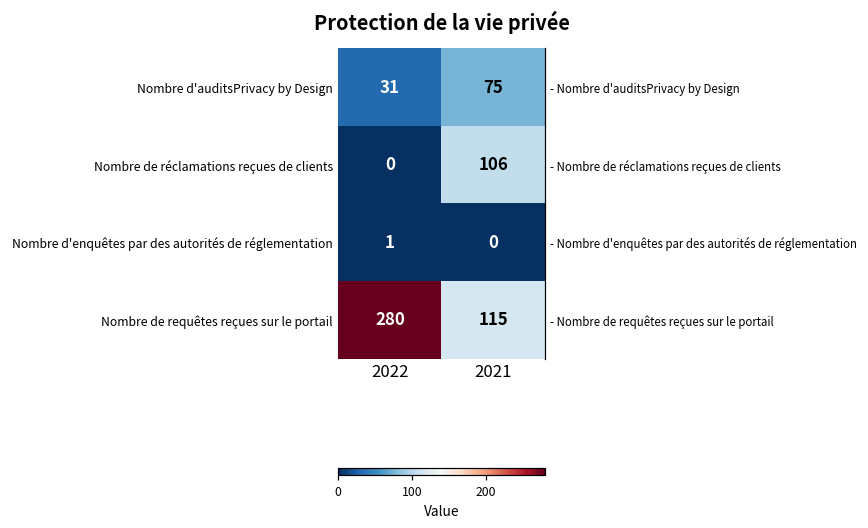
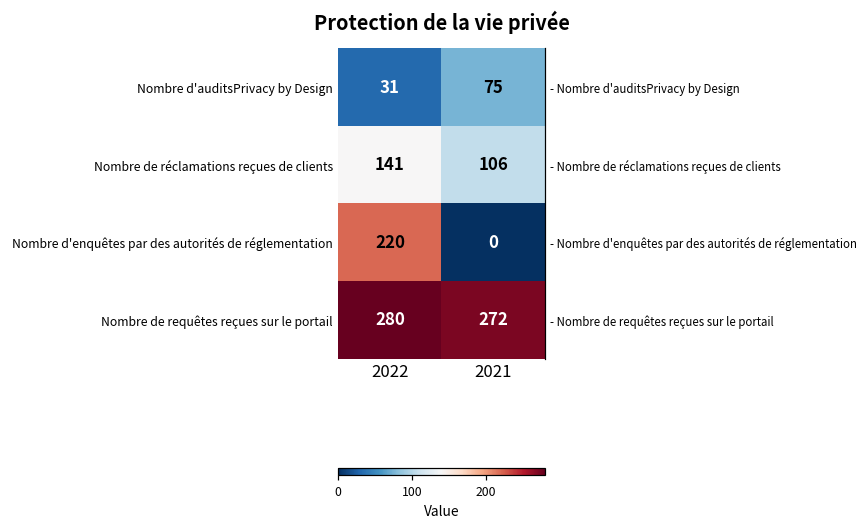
Nombre de réclamations reçues de clients, 2022: 0 -> 141
Nombre d'enquêtes par des autorités de réglementation, 2022: 1 -> 220
Nombre de requêtes reçues sur le portail, 2021: 115 -> 272
